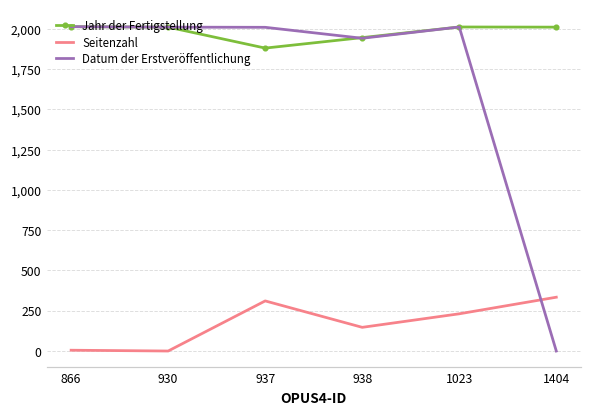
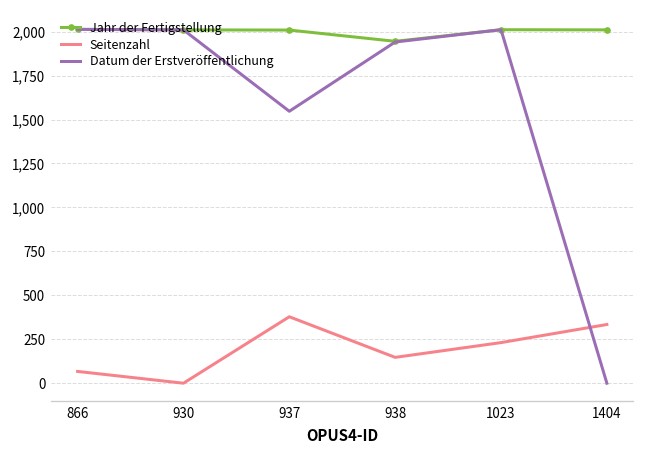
Seitenzahl, 866: 10 -> 70
Jahr der Fertigstellung, 937: 1,880 -> 2,010
Seitenzahl, 937: 310 -> 380
Datum der Erstveröffentlichung, 937: 2,010 -> 1,550
